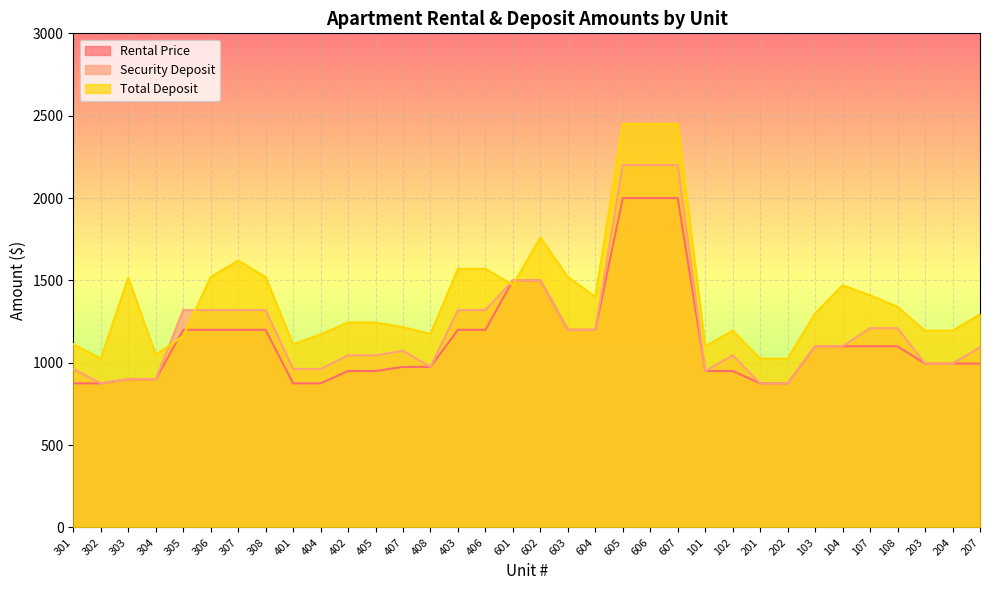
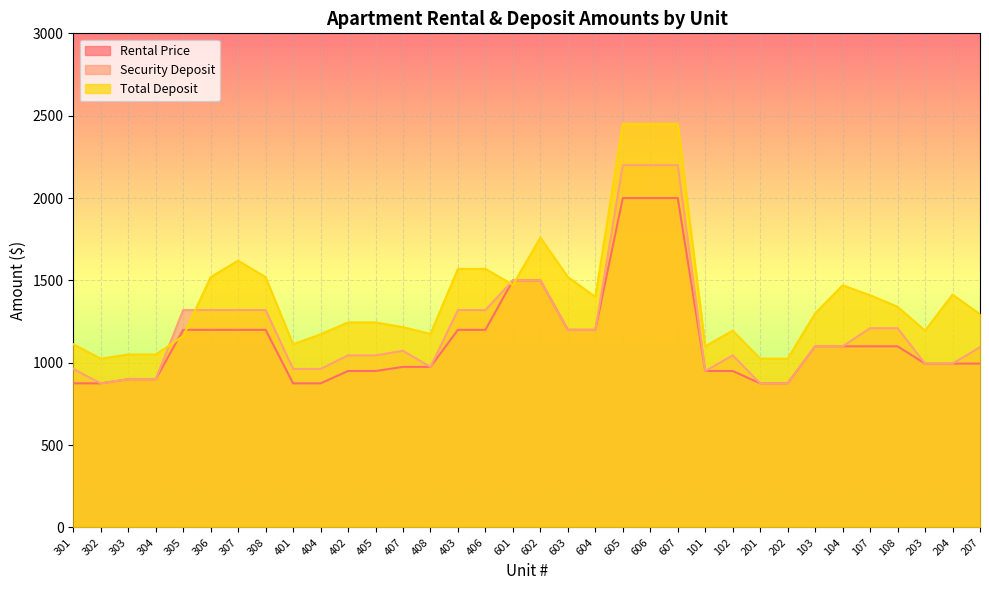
Total Deposit, 303: 1520 -> 1050
Total Deposit, 204: 1200 -> 1410
